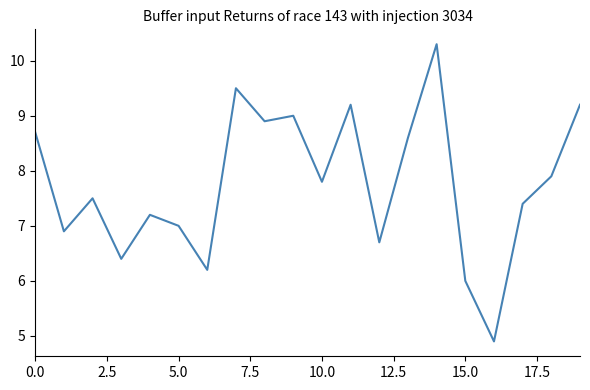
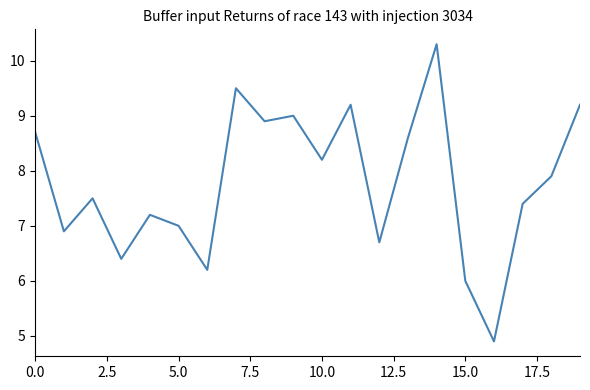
10.0: 7.8 -> 8.2
